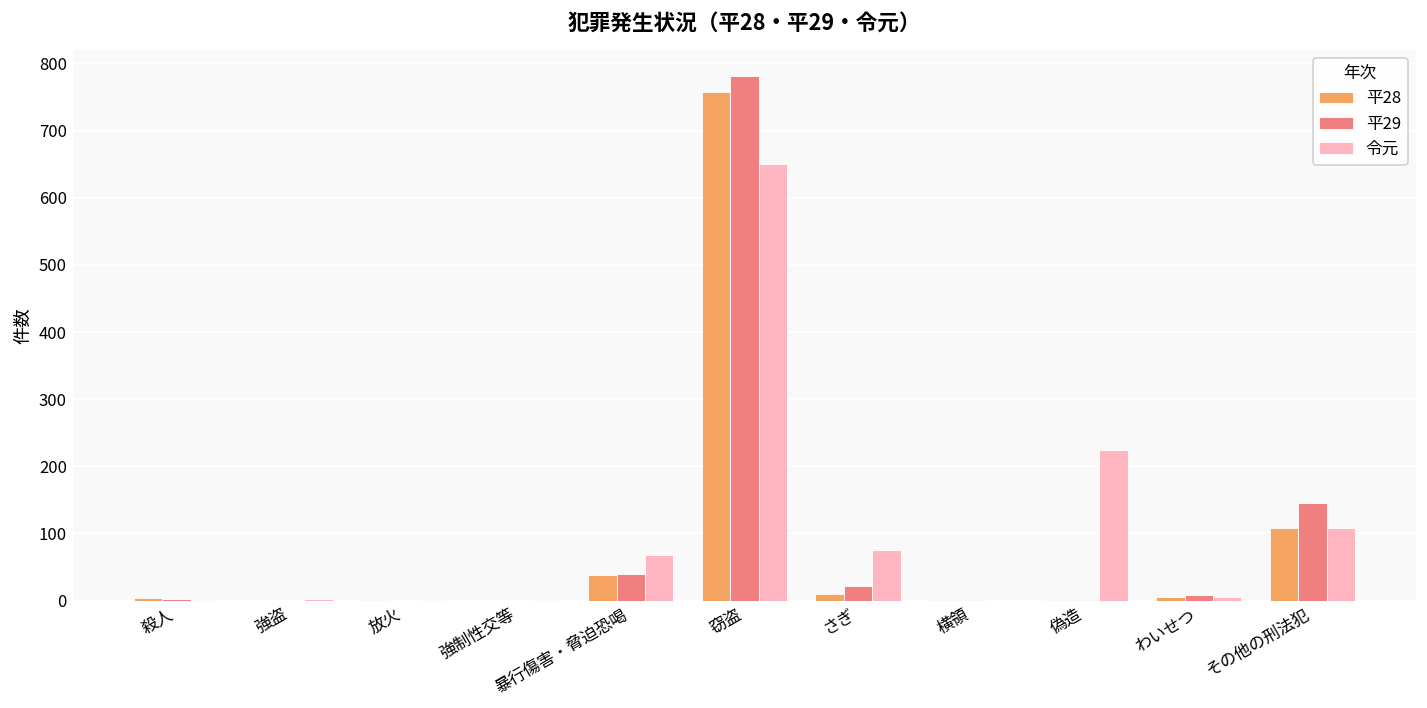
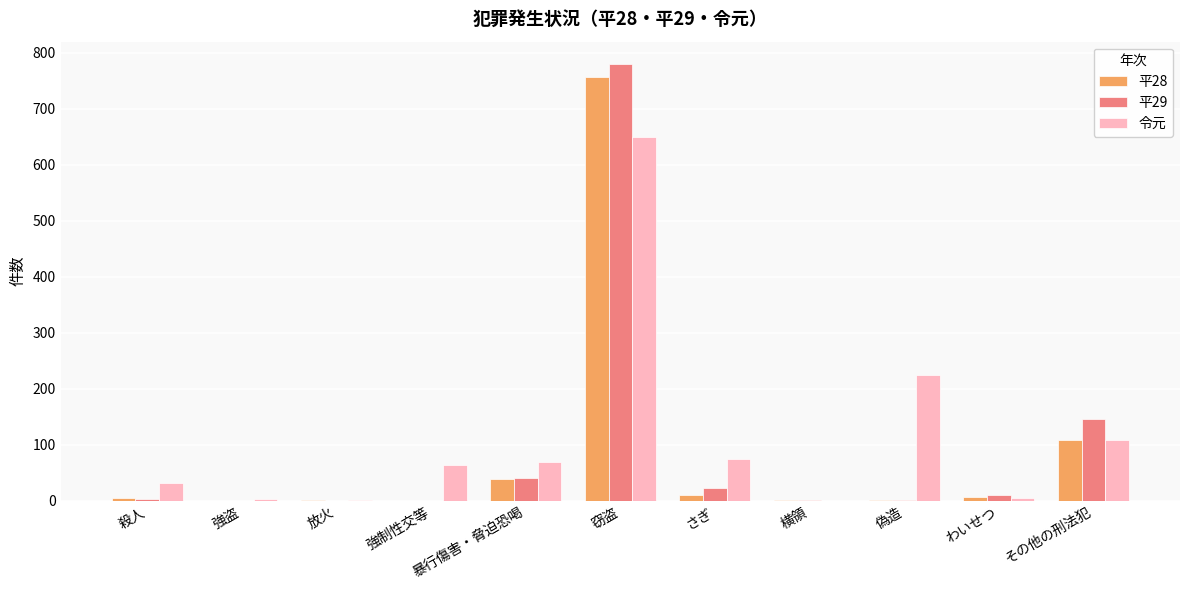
令元, 殺人: 0 -> 30
令元, 強制性交等: 0 -> 60
